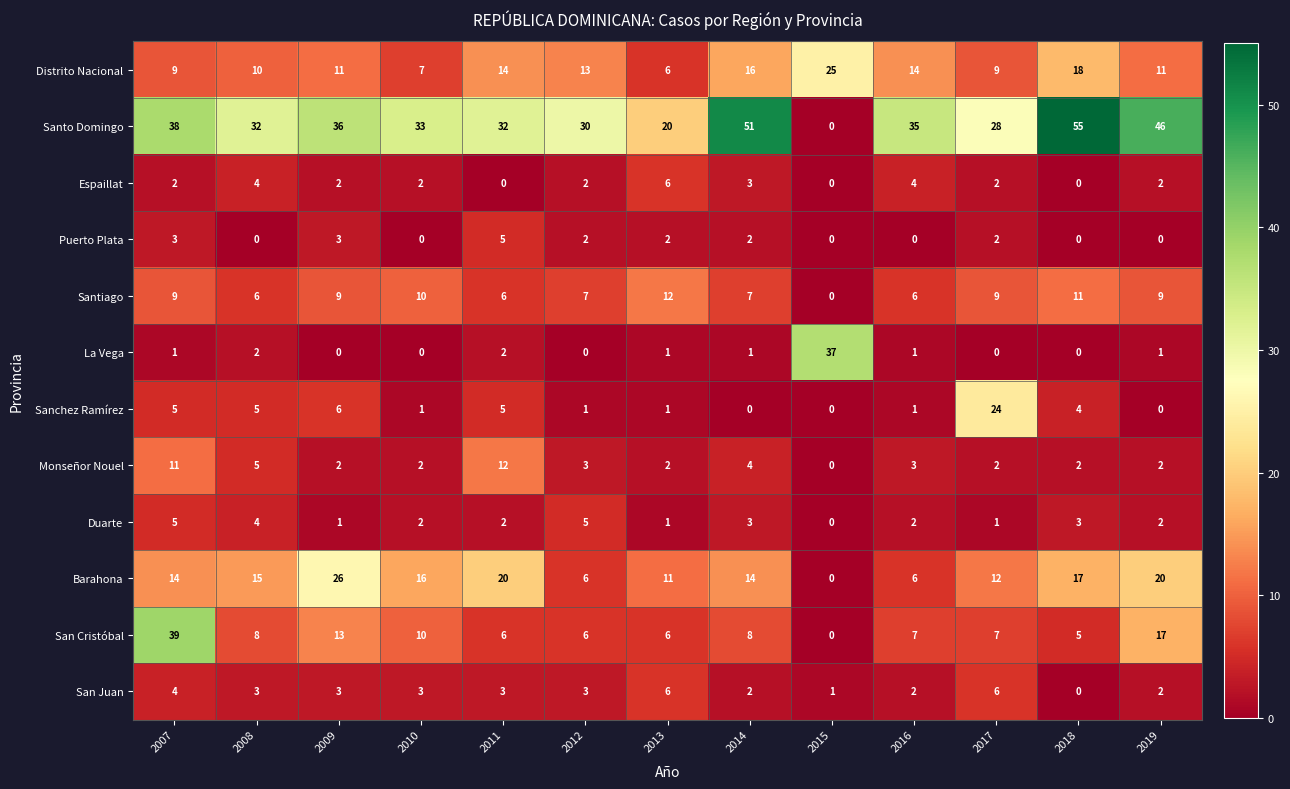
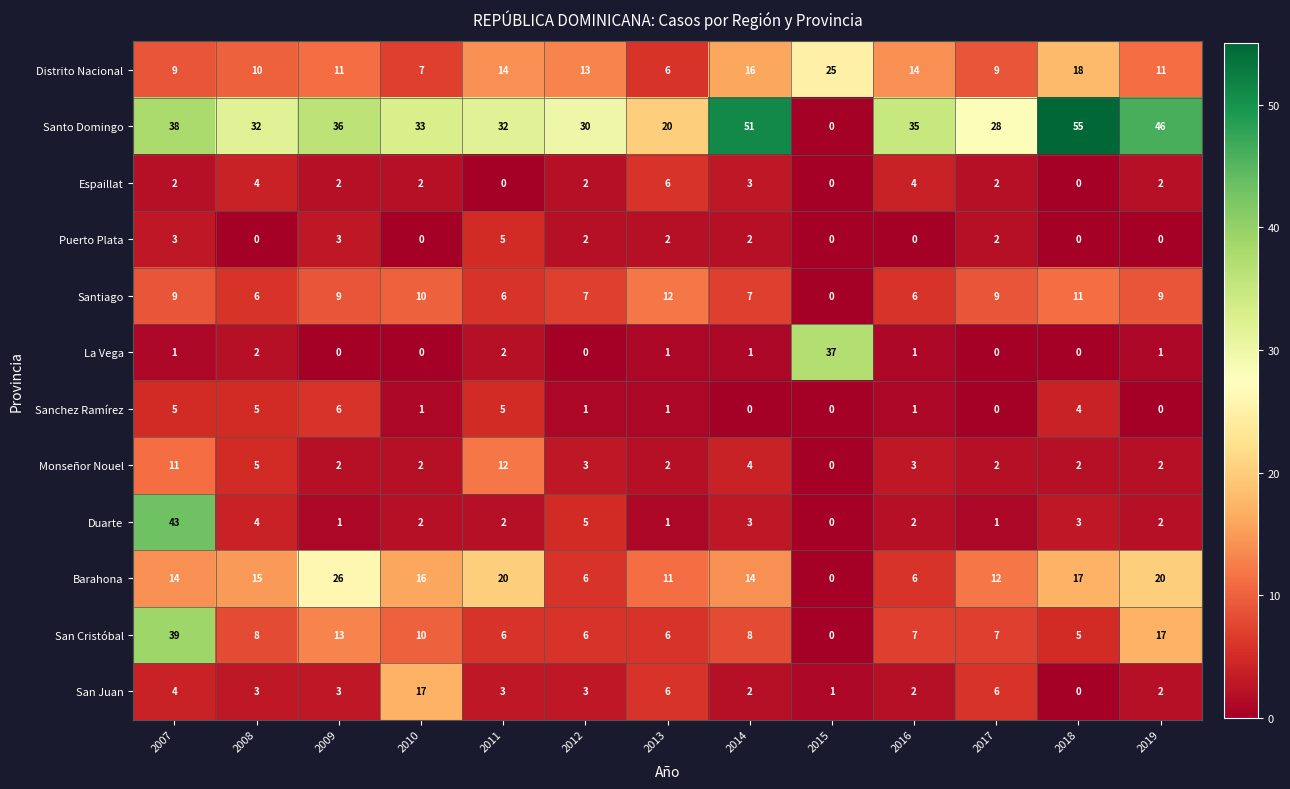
Sanchez Ramírez, 2017: 24 -> 0
Duarte, 2007: 5 -> 43
San Juan, 2010: 3 -> 17
